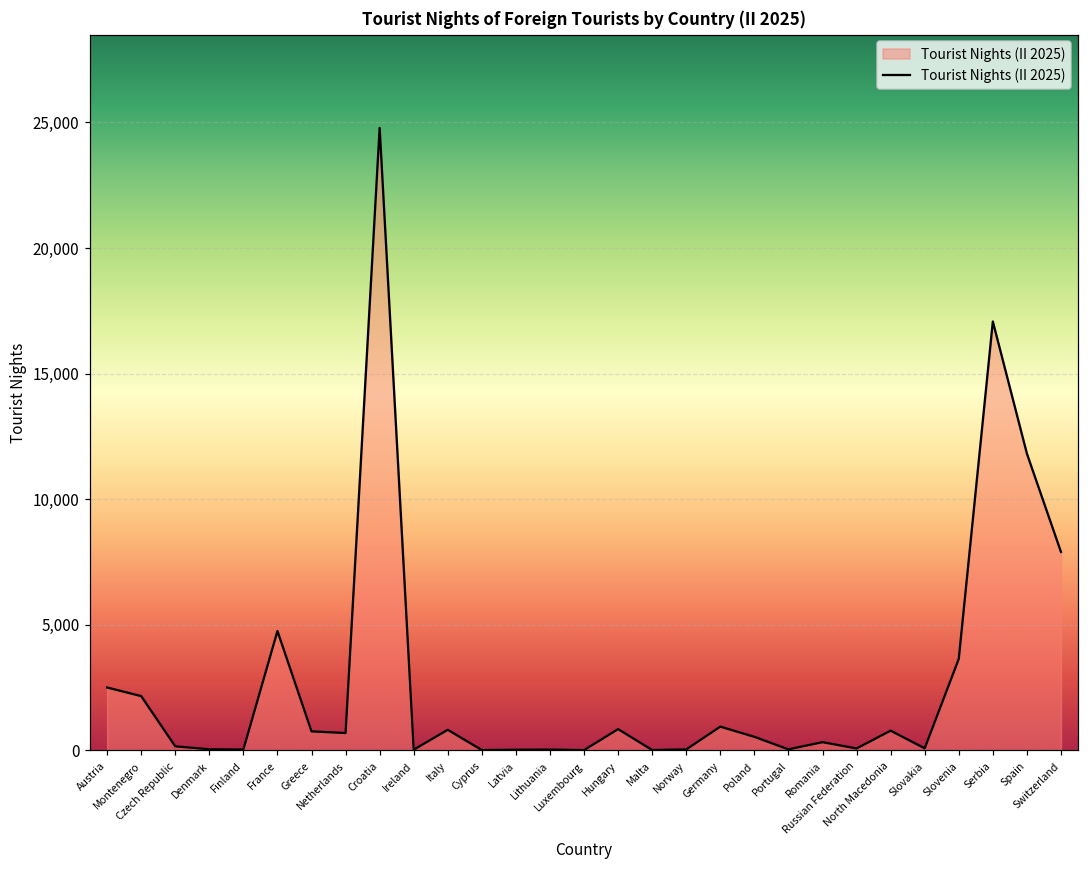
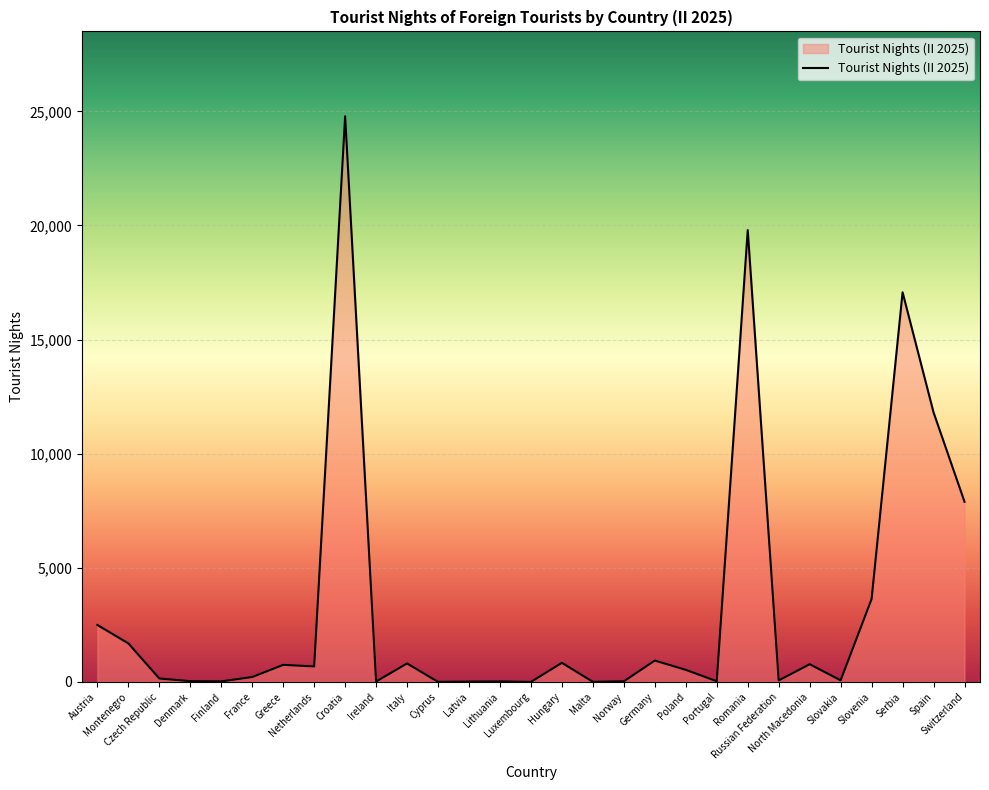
Montenegro: 2,200 -> 1,700
France: 4,700 -> 200
Romania: 300 -> 19,800
